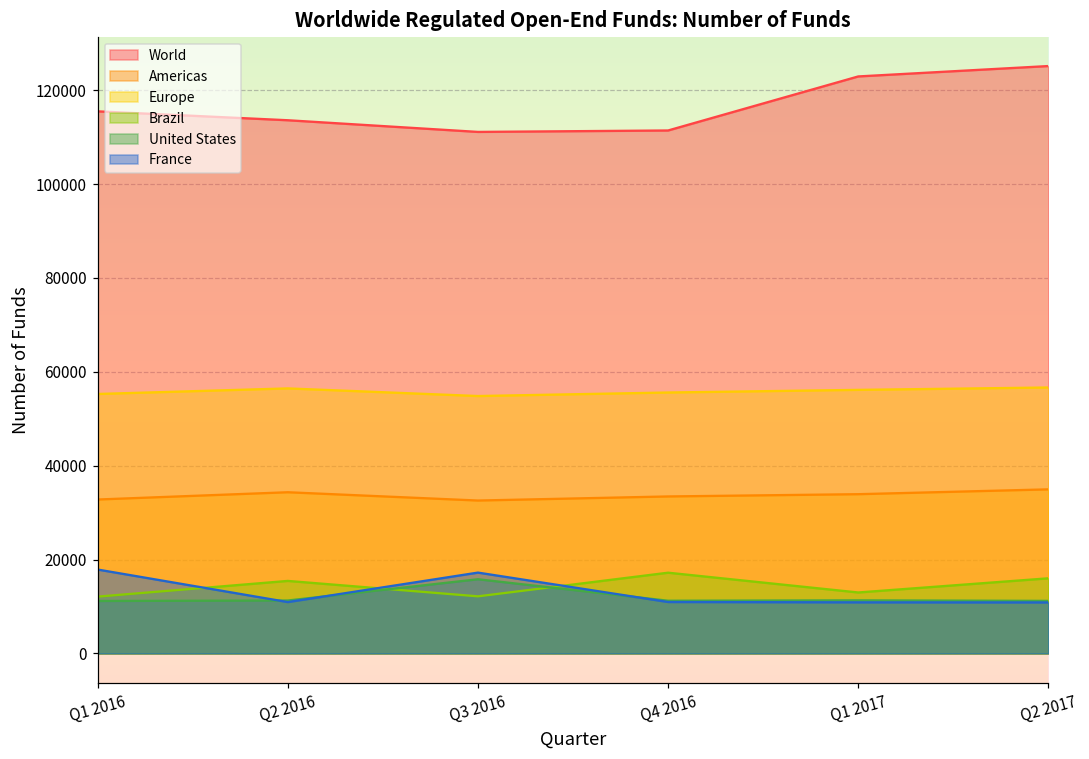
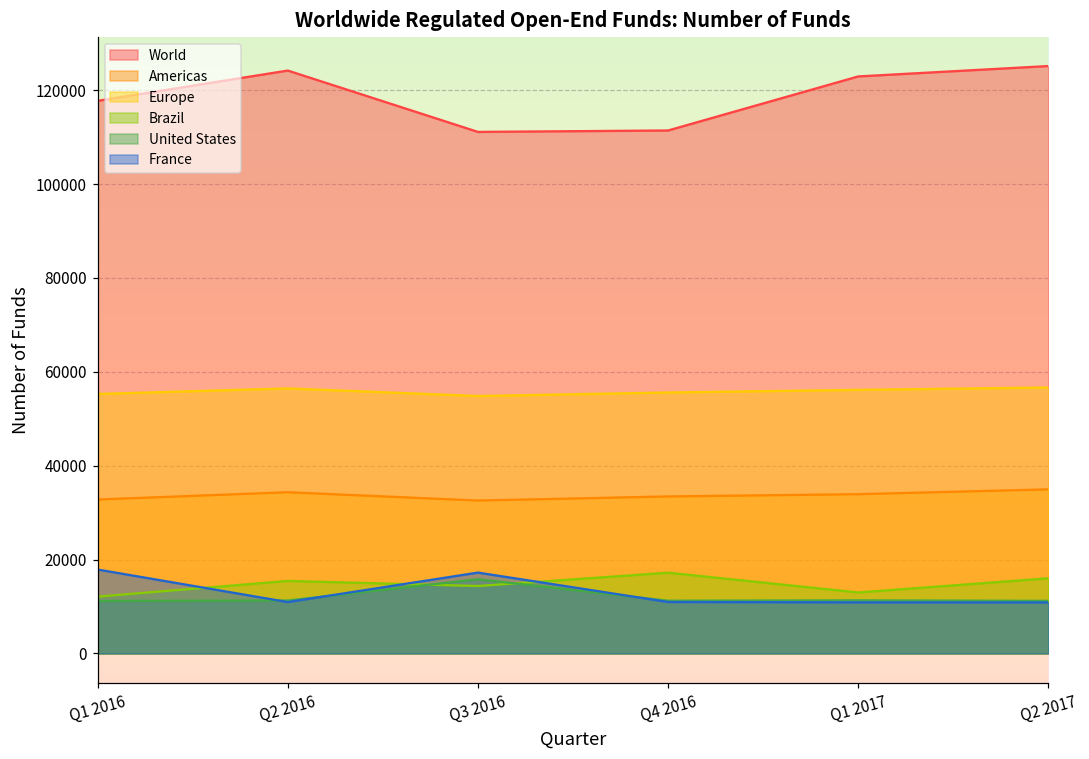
World, Q1 2016: 115000 -> 118000
World, Q2 2016: 114000 -> 124000
Brazil, Q3 2016: 12000 -> 14000
